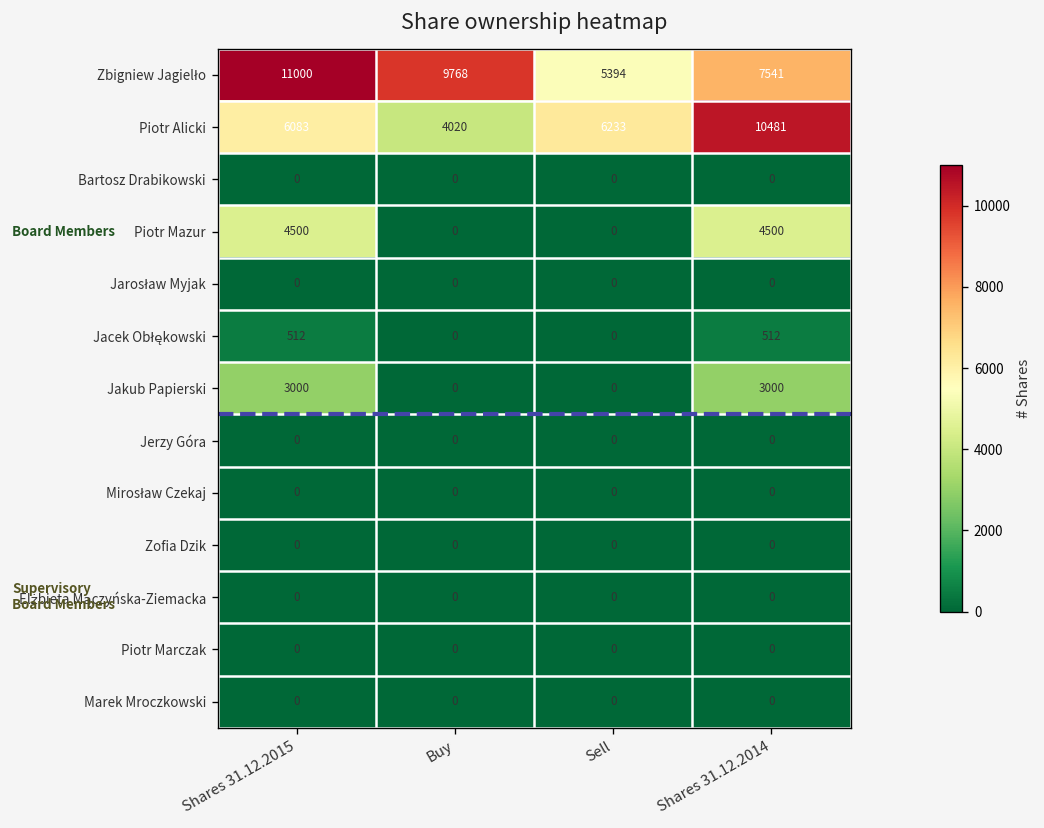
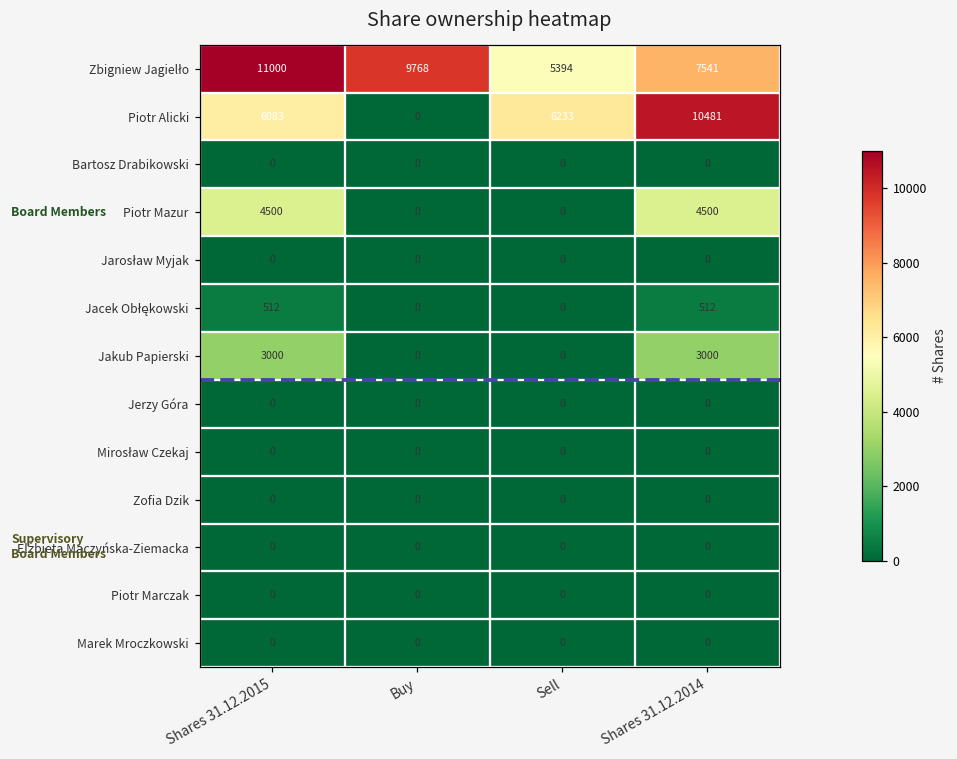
Piotr Alicki, Buy: 4020 -> 0
